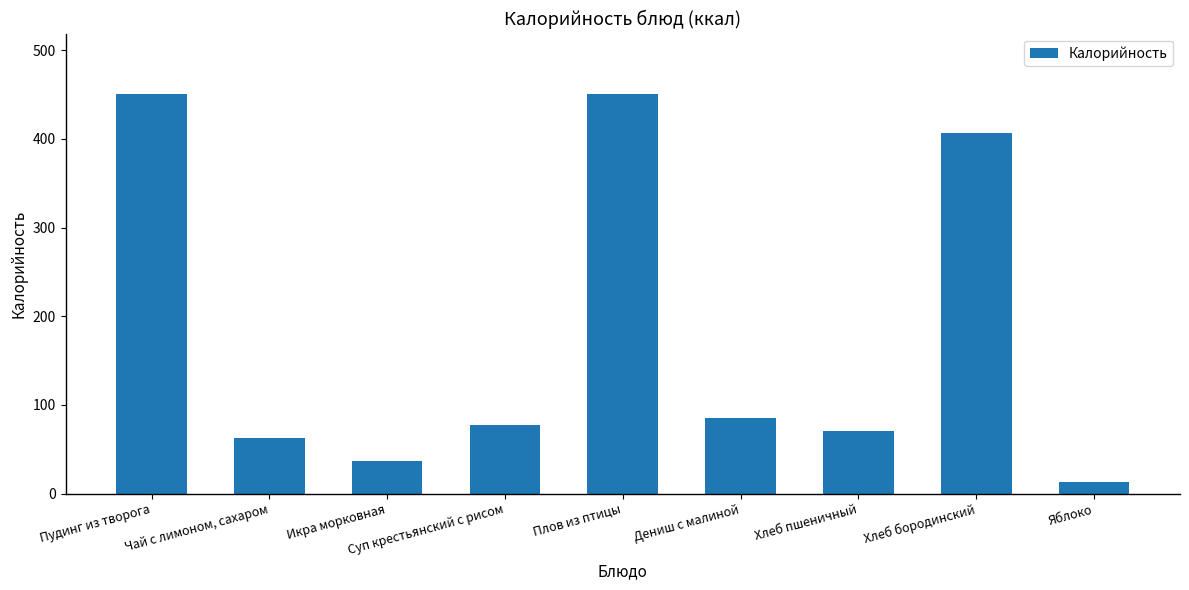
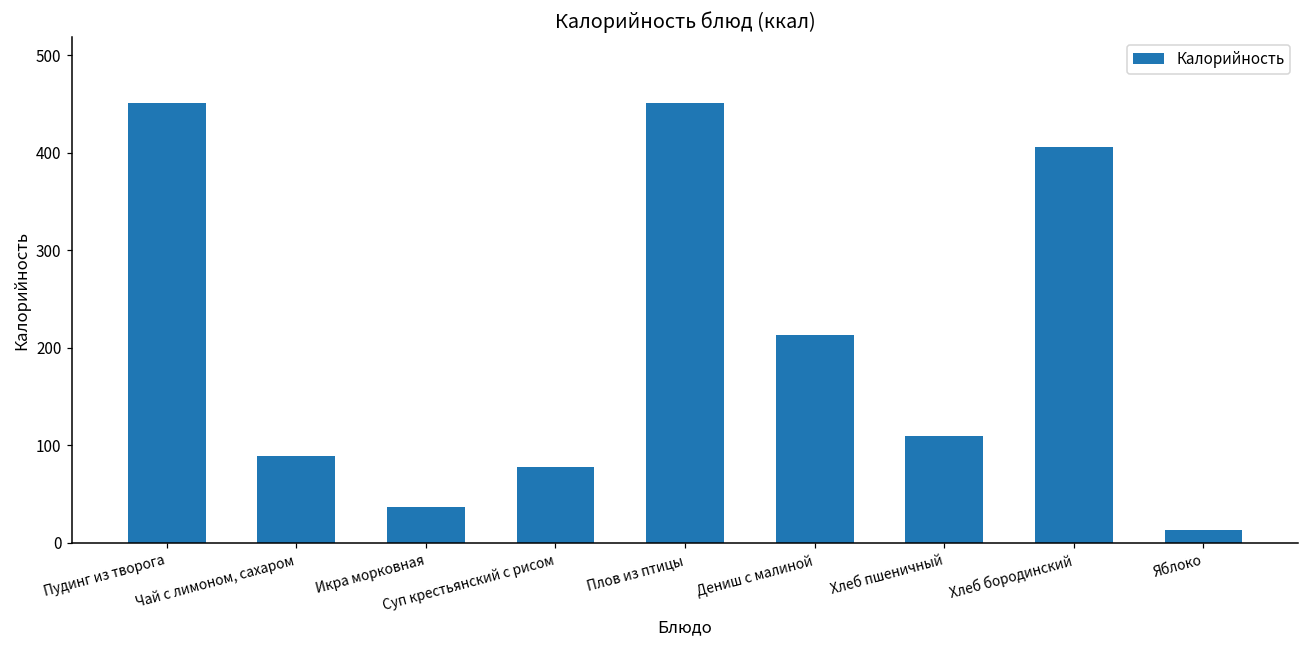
Чай с лимоном, сахаром: 60 -> 90
Дениш с малиной: 90 -> 210
Хлеб пшеничный: 70 -> 110
